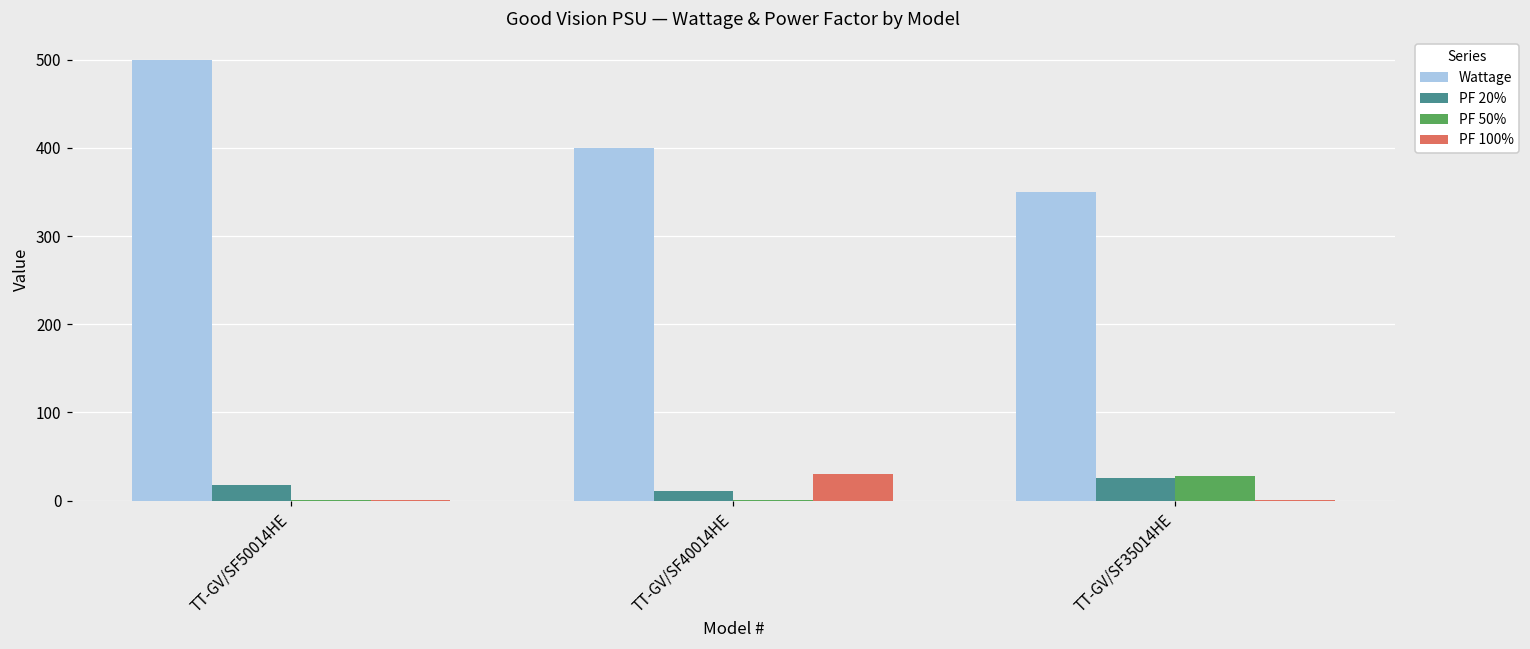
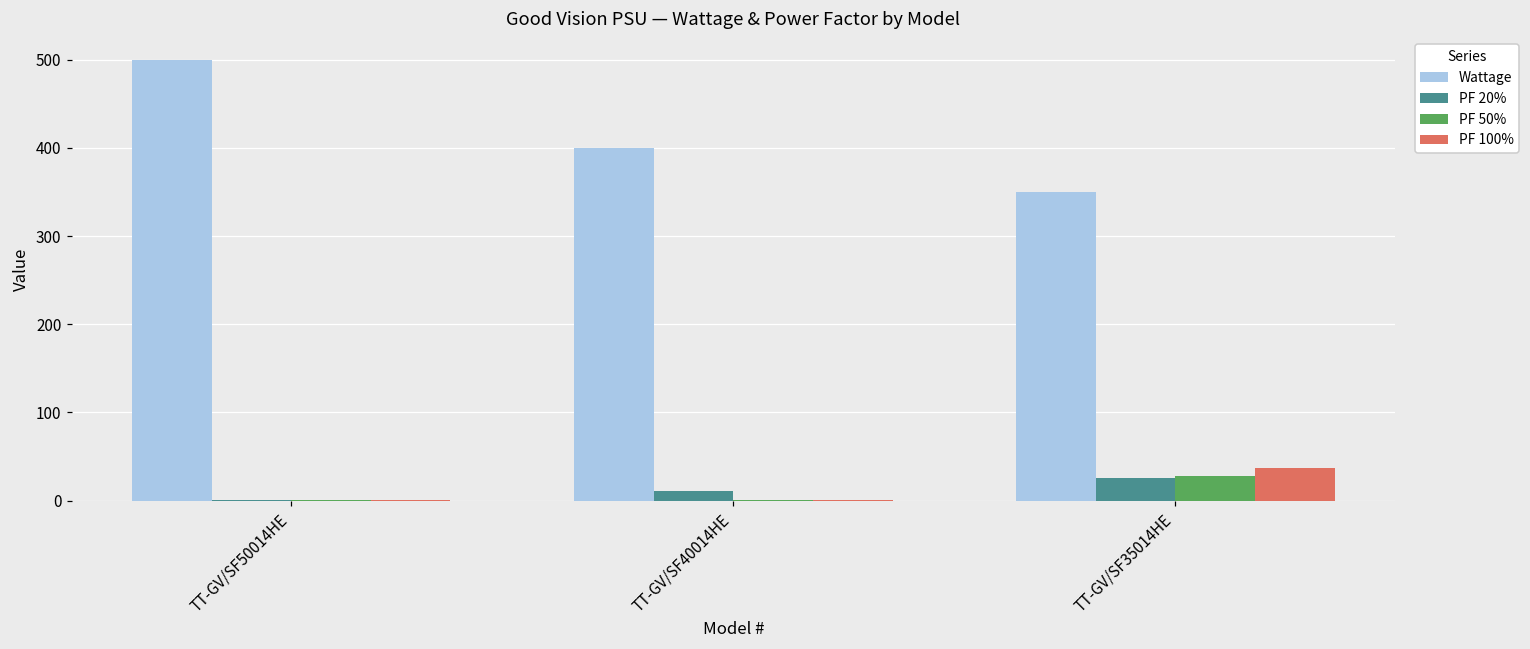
PF 20%, TT-GV/SF50014HE: 20 -> 0
PF 100%, TT-GV/SF40014HE: 30 -> 0
PF 100%, TT-GV/SF35014HE: 0 -> 40
